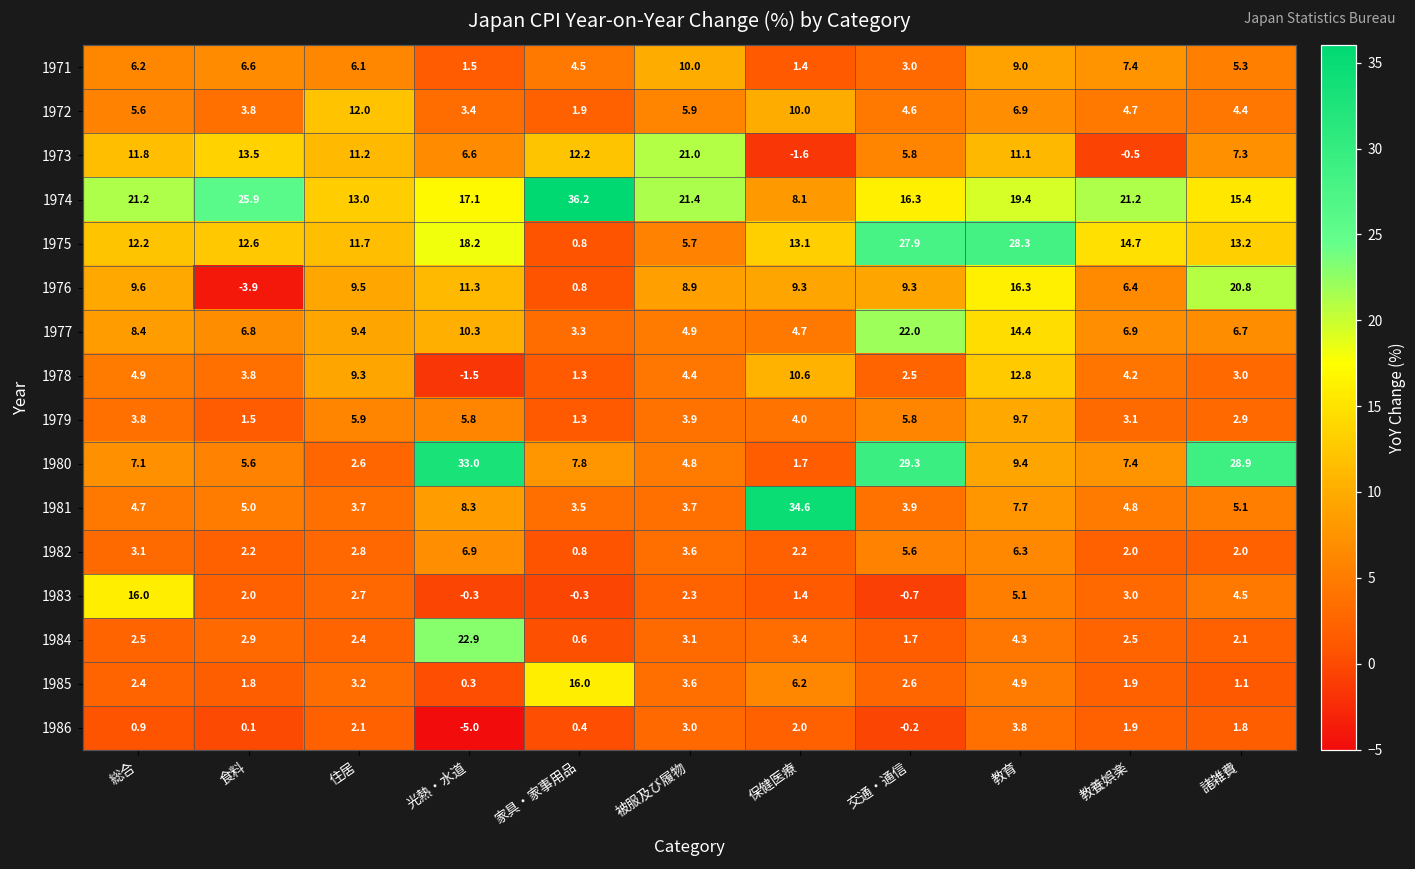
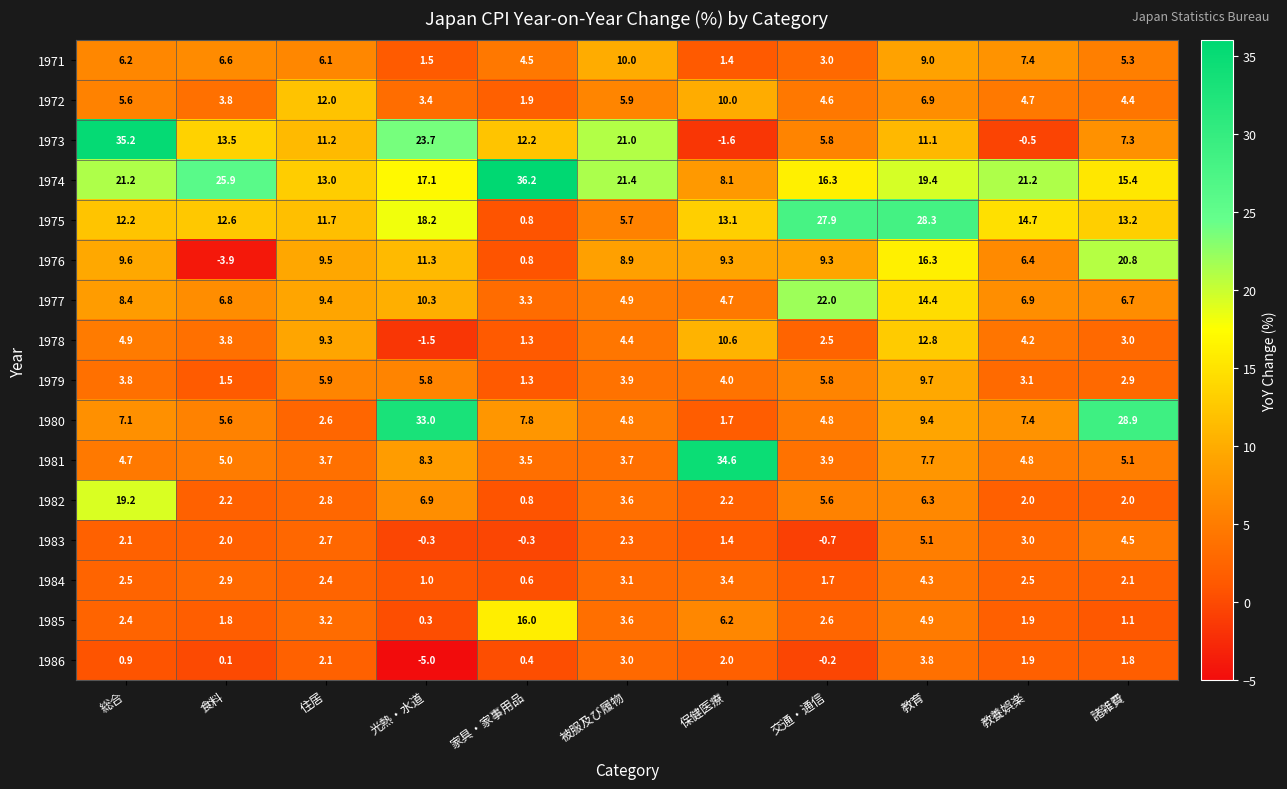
1973, 総合: 11.8 -> 35.2
1973, 光熱・水道: 6.6 -> 23.7
1980, 交通・通信: 29.3 -> 4.8
1982, 総合: 3.1 -> 19.2
1983, 総合: 16.0 -> 2.1
1984, 光熱・水道: 22.9 -> 1.0
